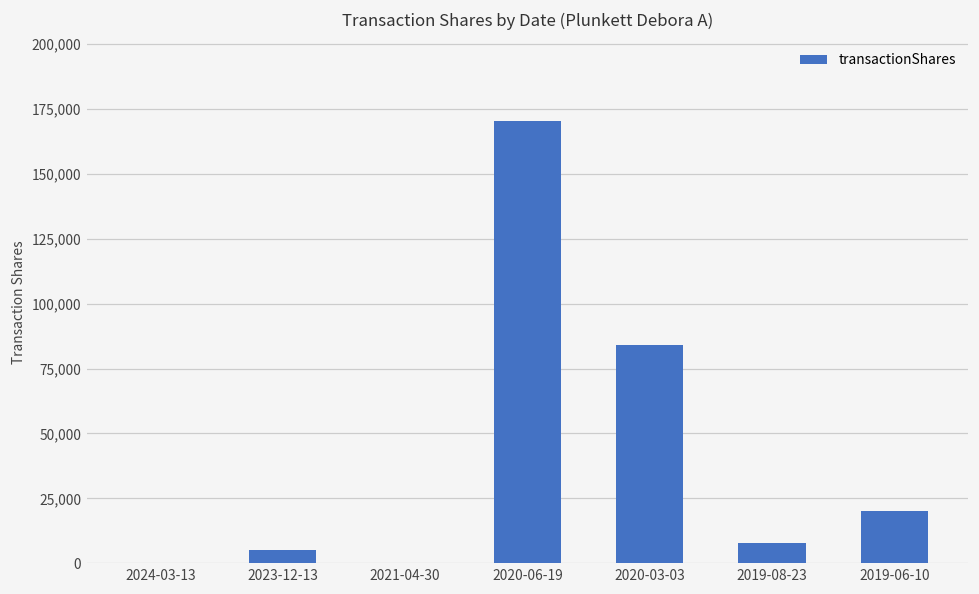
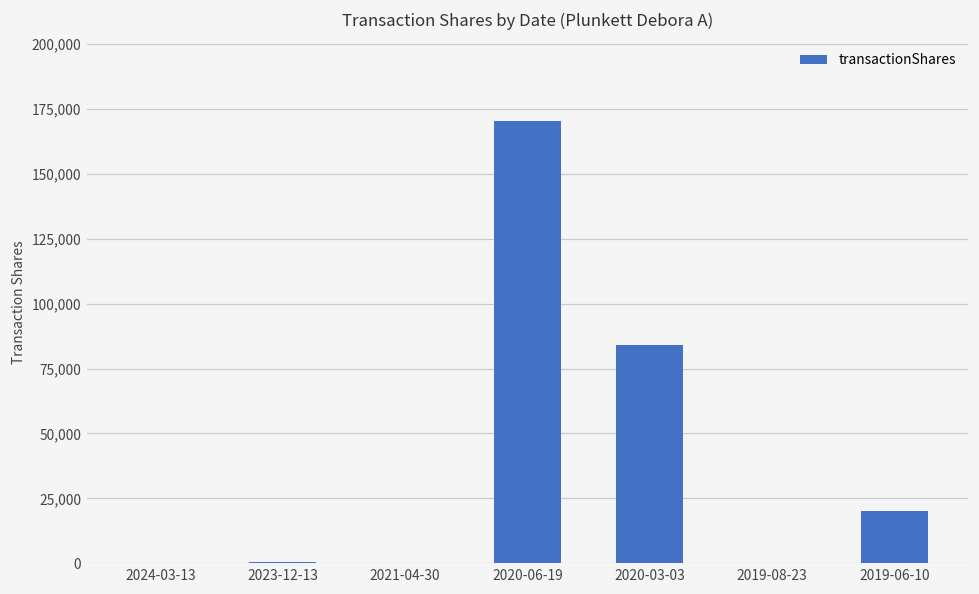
2023-12-13: 5,000 -> 0
2019-08-23: 8,000 -> 0
